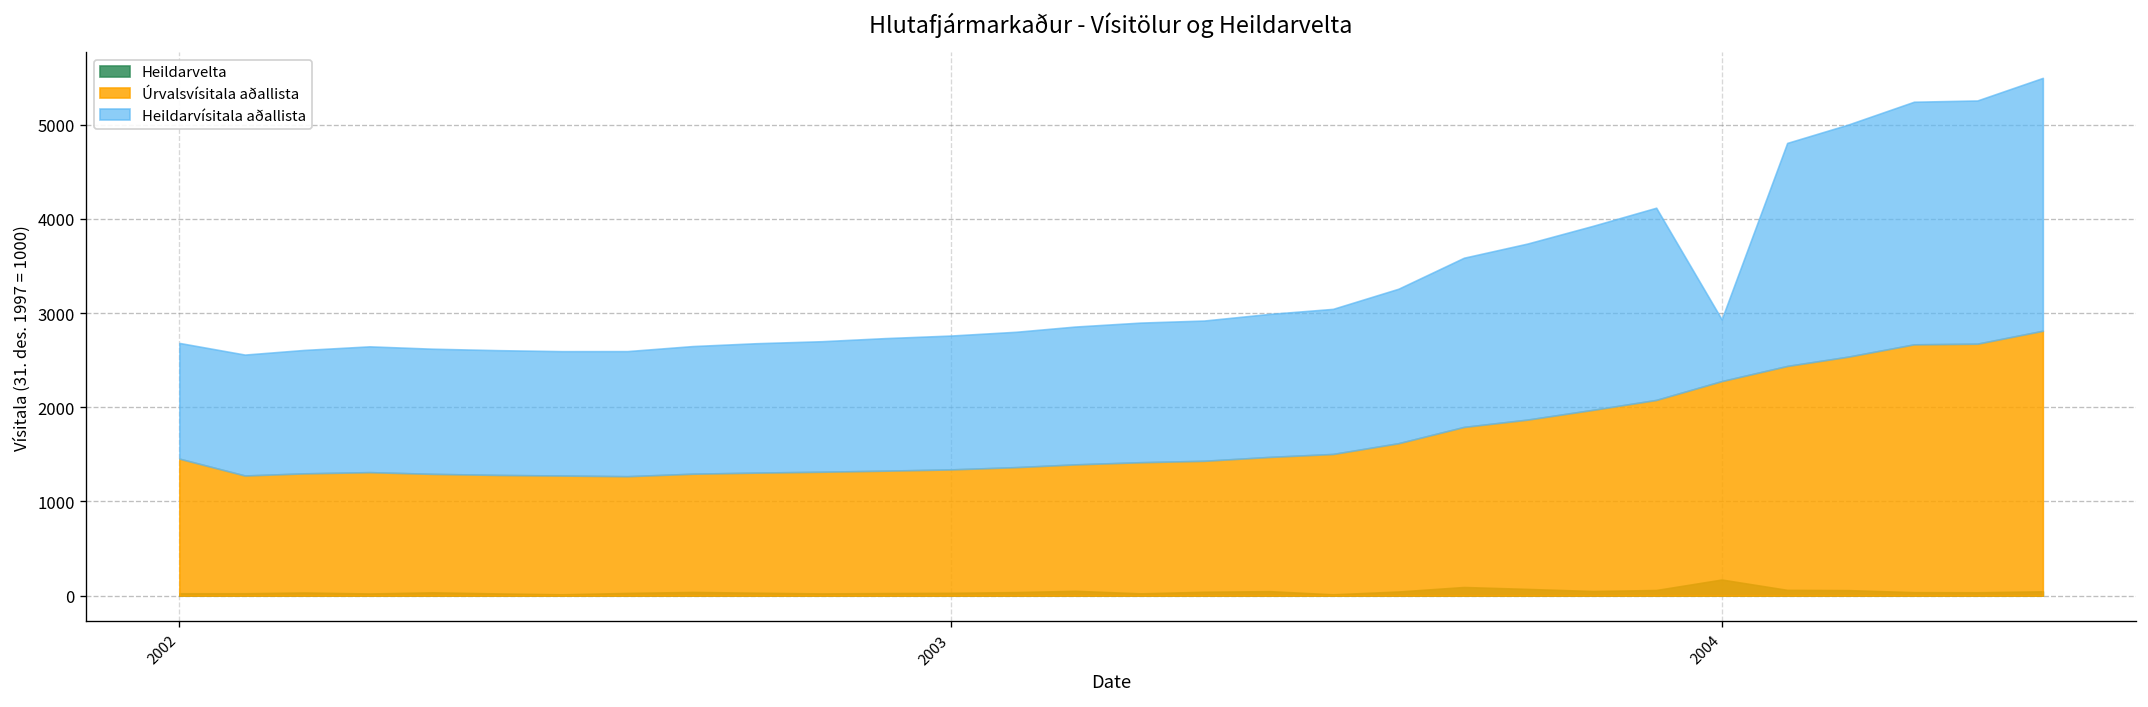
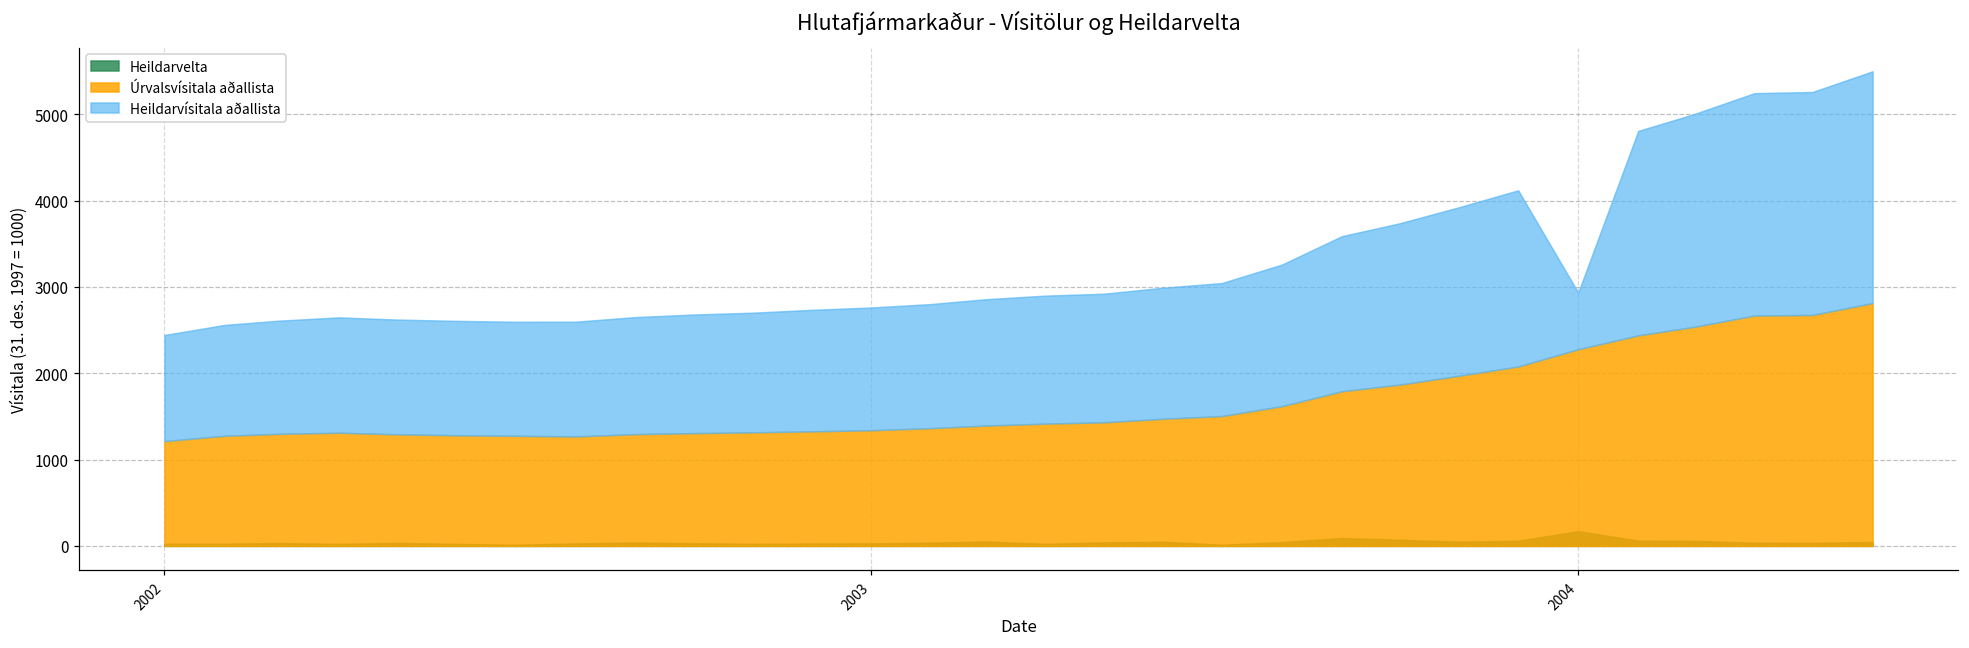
Úrvalsvísitala aðallista, 2002: 1500 -> 1200
